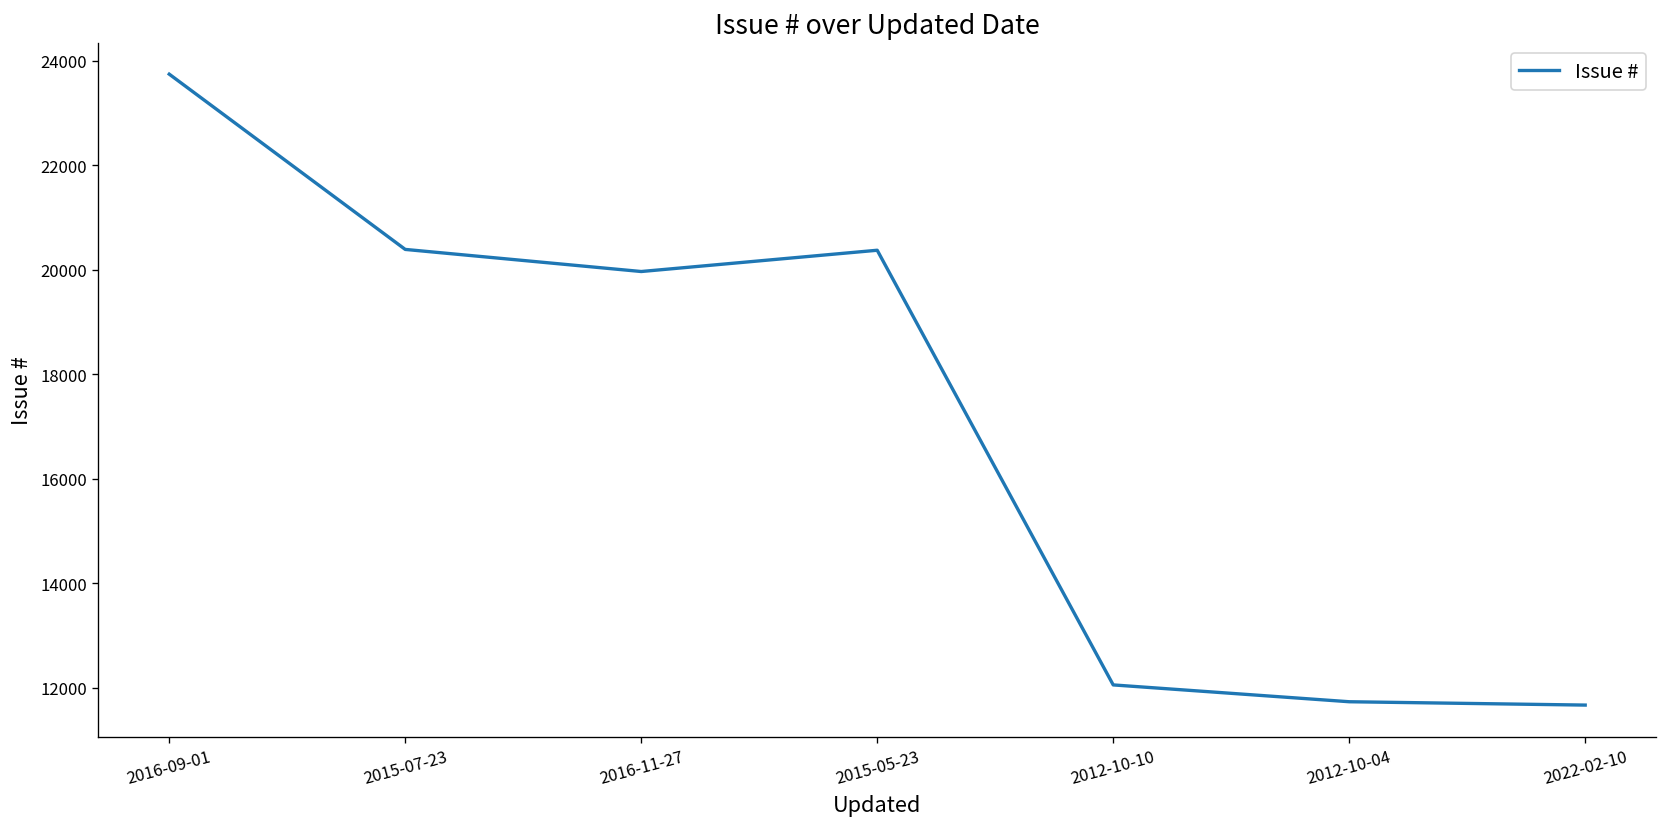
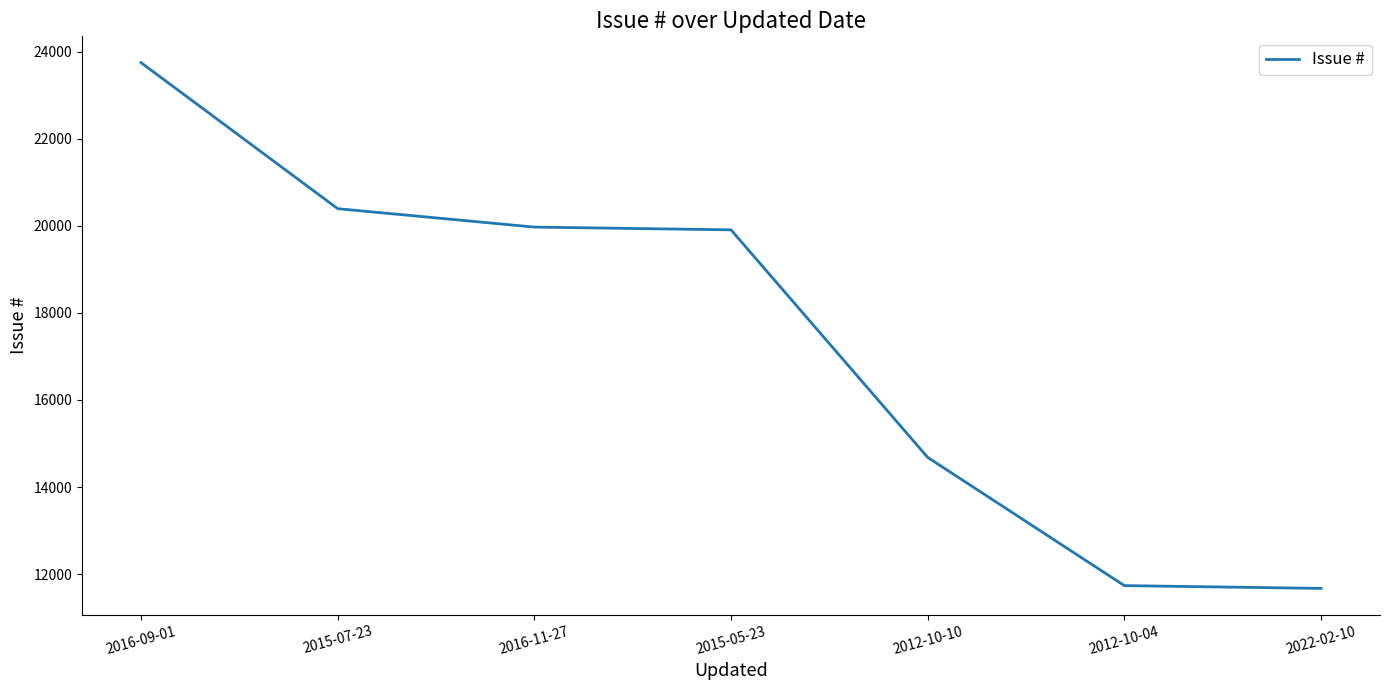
2015-05-23: 20400 -> 19900
2012-10-10: 12100 -> 14700
